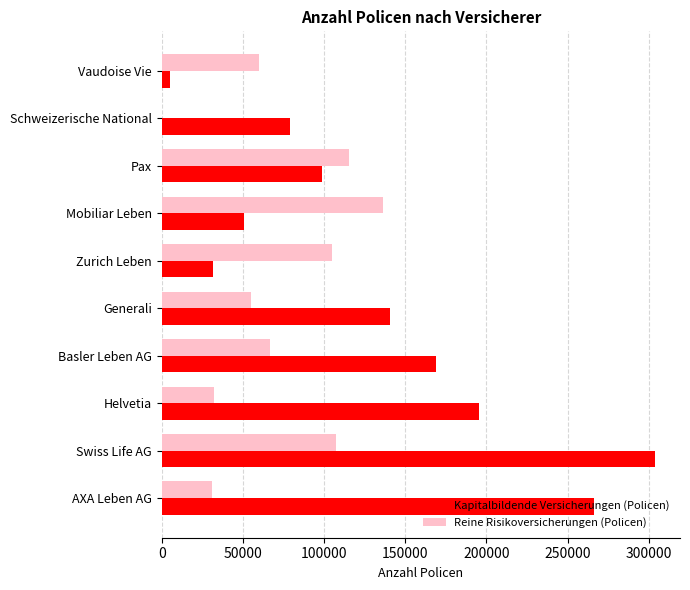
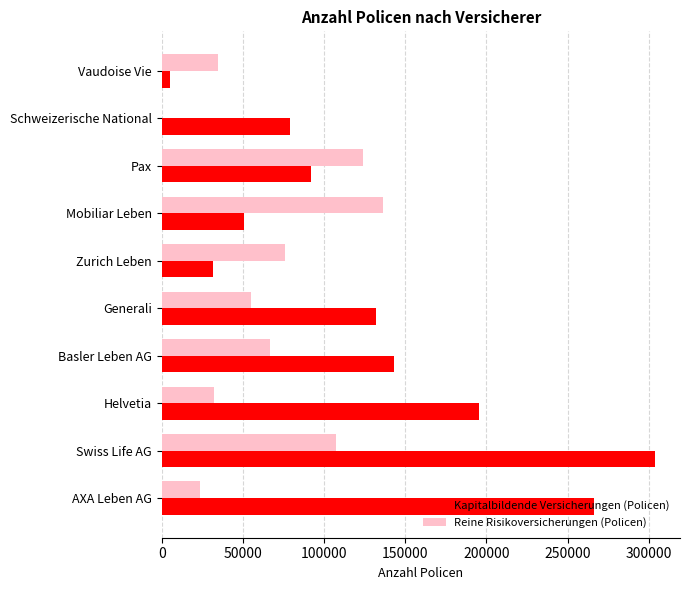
Reine Risikoversicherungen (Policen), Vaudoise Vie: 60000 -> 35000
Reine Risikoversicherungen (Policen), Pax: 115000 -> 124000
Kapitalbildende Versicherungen (Policen), Pax: 99000 -> 92000
Reine Risikoversicherungen (Policen), Zurich Leben: 105000 -> 76000
Kapitalbildende Versicherungen (Policen), Generali: 141000 -> 132000
Kapitalbildende Versicherungen (Policen), Basler Leben AG: 169000 -> 143000
Reine Risikoversicherungen (Policen), AXA Leben AG: 31000 -> 24000
